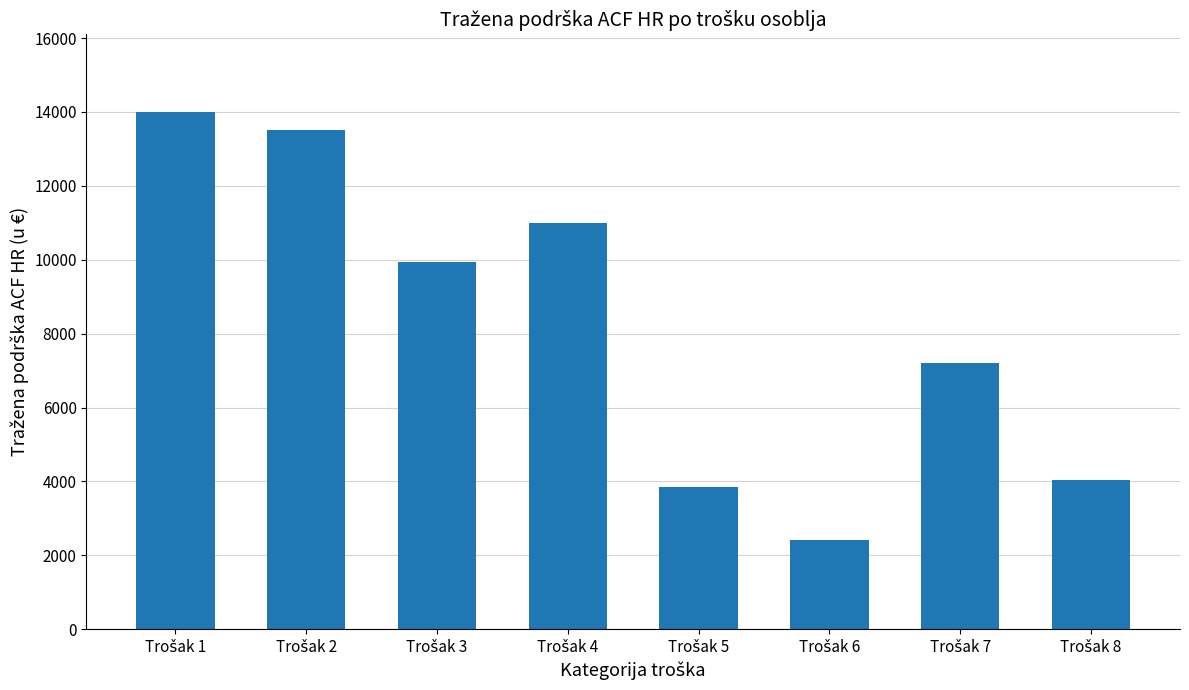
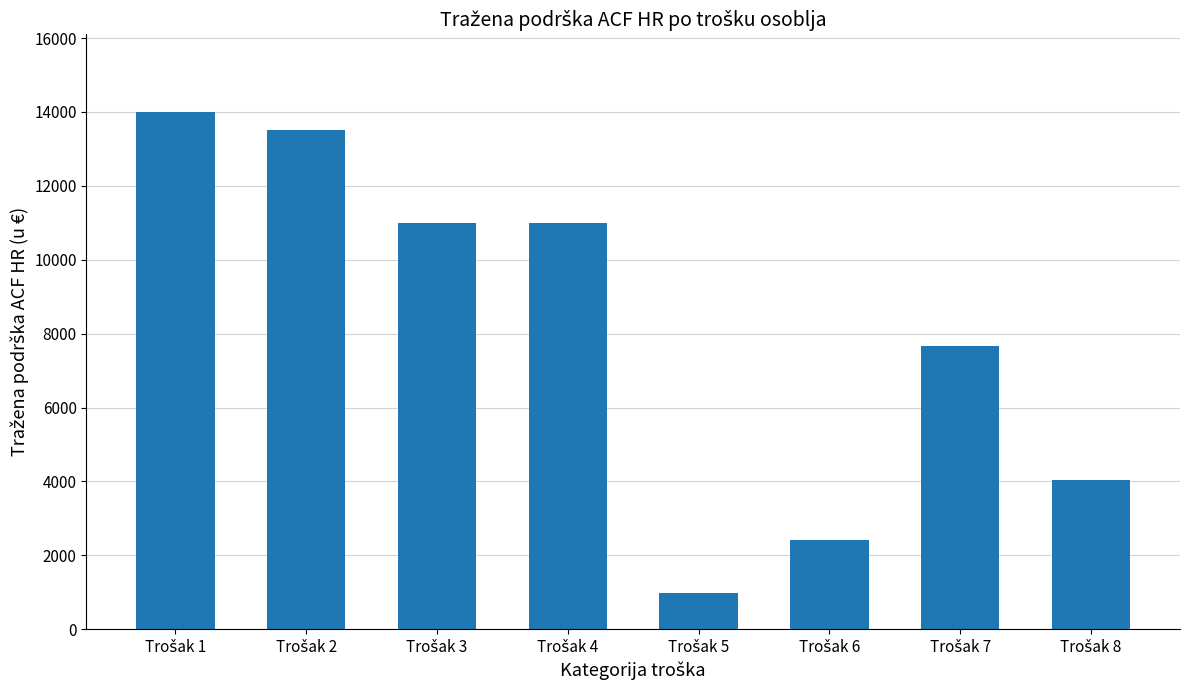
Trošak 3: 9900 -> 11000
Trošak 5: 3900 -> 1000
Trošak 7: 7200 -> 7700
